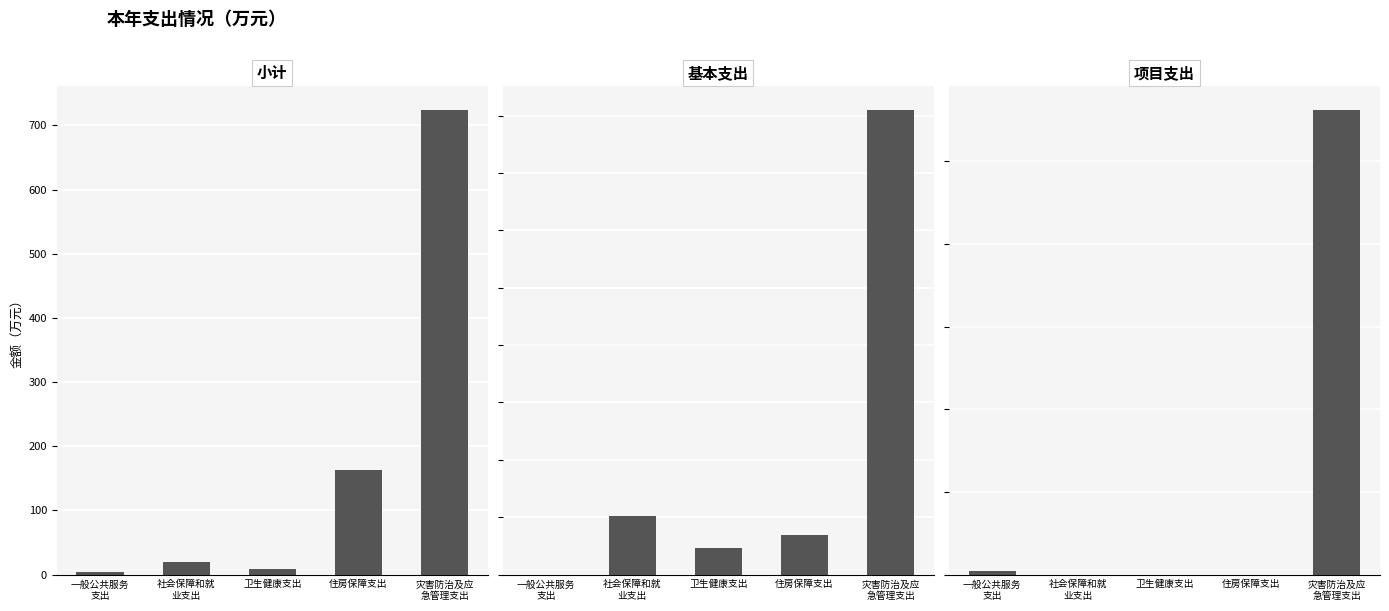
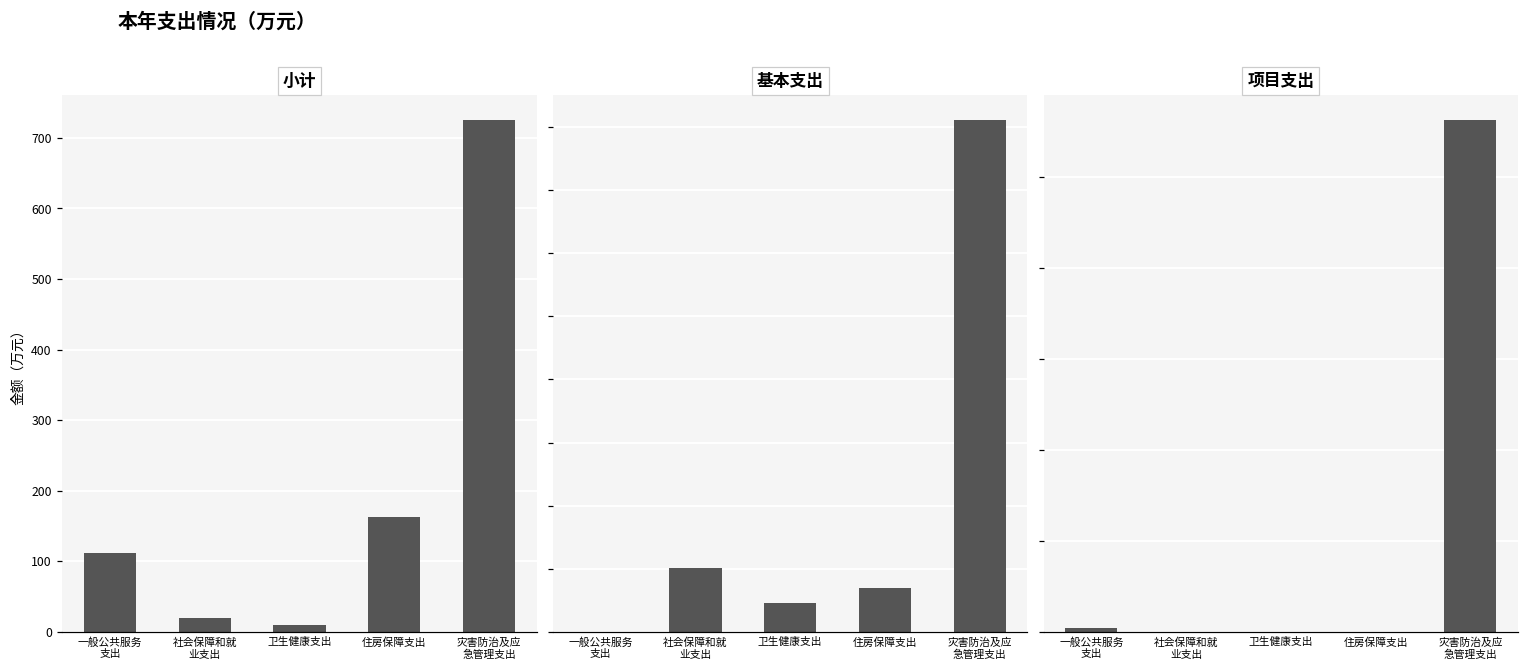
小计, 一般公共服务 支出: 0 -> 110
